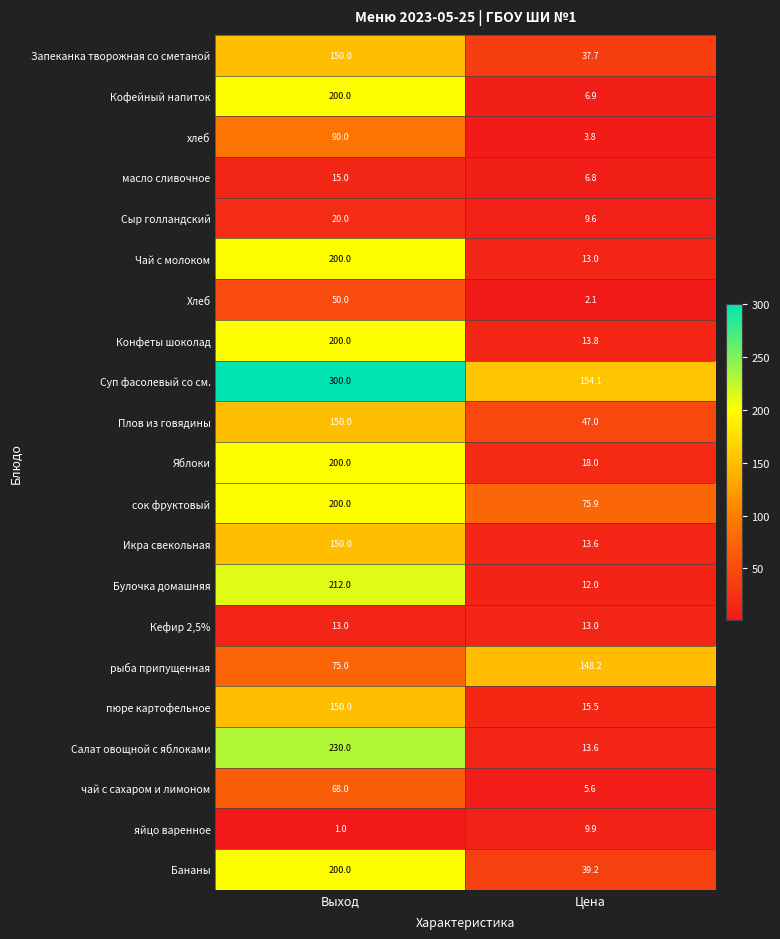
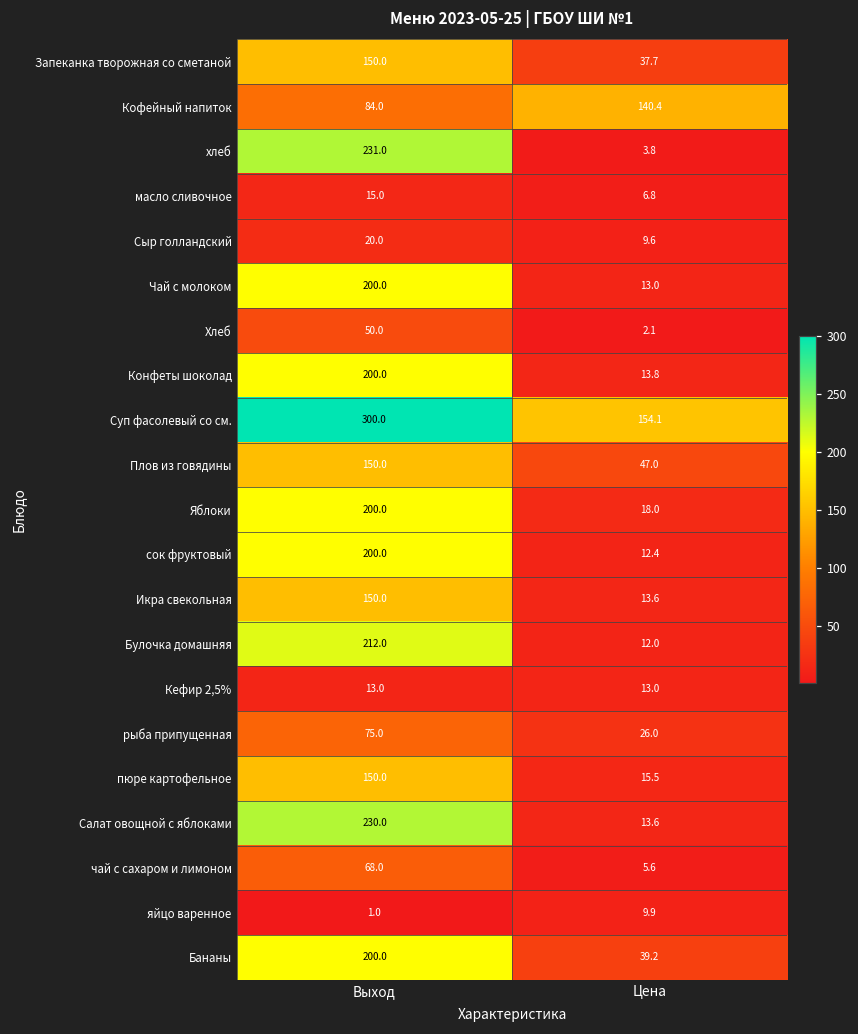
Кофейный напиток, Выход: 200.0 -> 84.0
Кофейный напиток, Цена: 6.9 -> 140.4
хлеб, Выход: 90.0 -> 231.0
сок фруктовый, Цена: 75.9 -> 12.4
рыба припущенная, Цена: 148.2 -> 26.0
